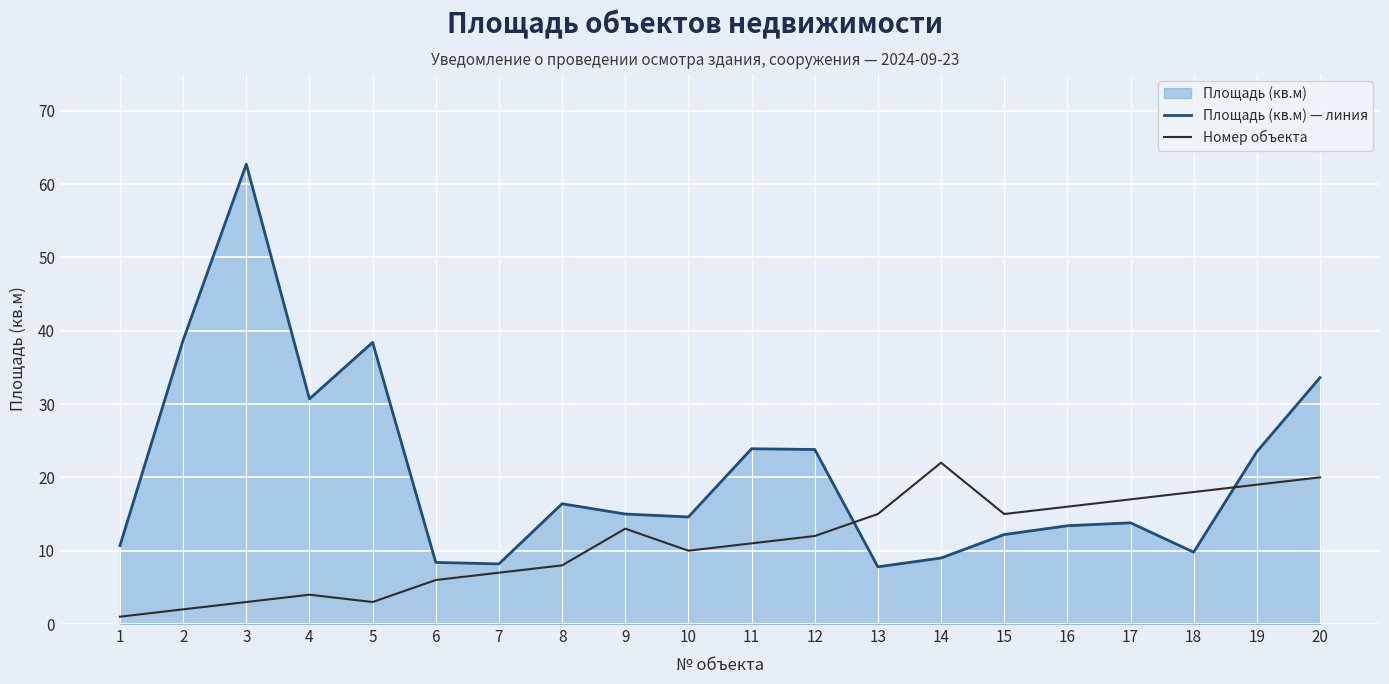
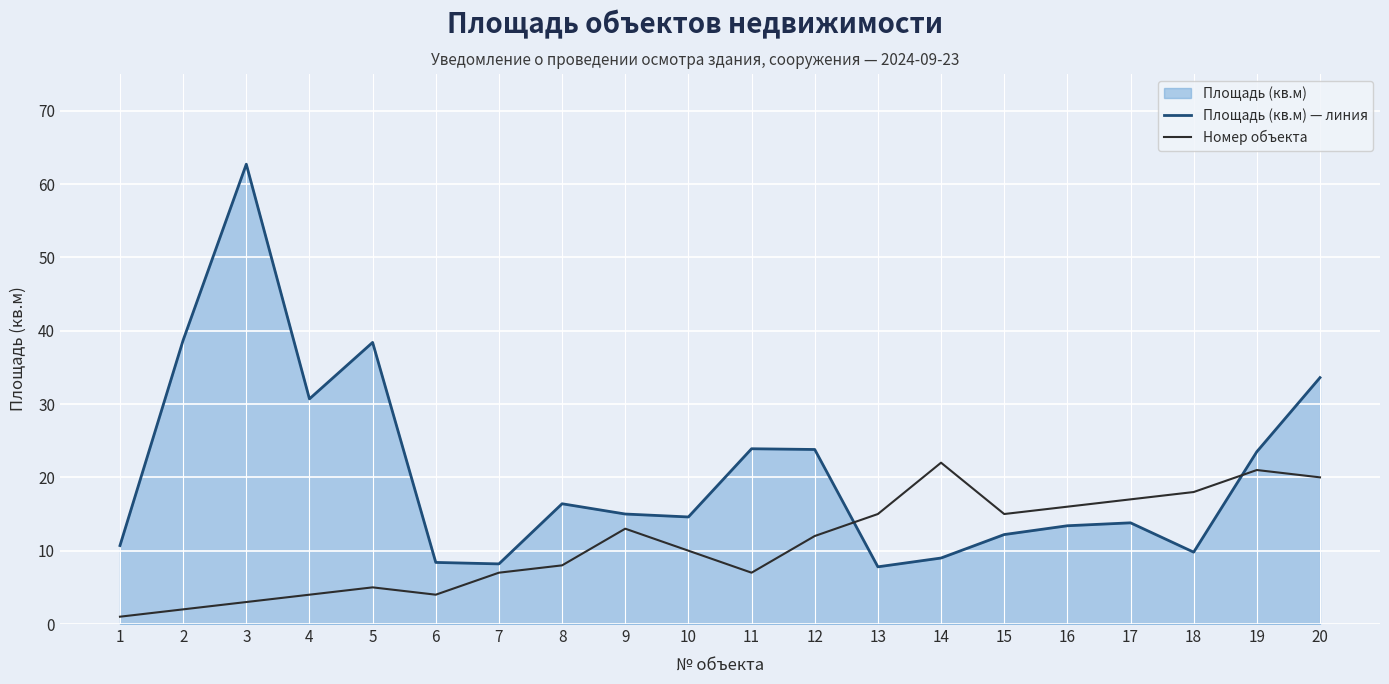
Номер объекта, 5: 3 -> 5
Номер объекта, 6: 6 -> 4
Номер объекта, 11: 11 -> 7
Номер объекта, 19: 19 -> 21
